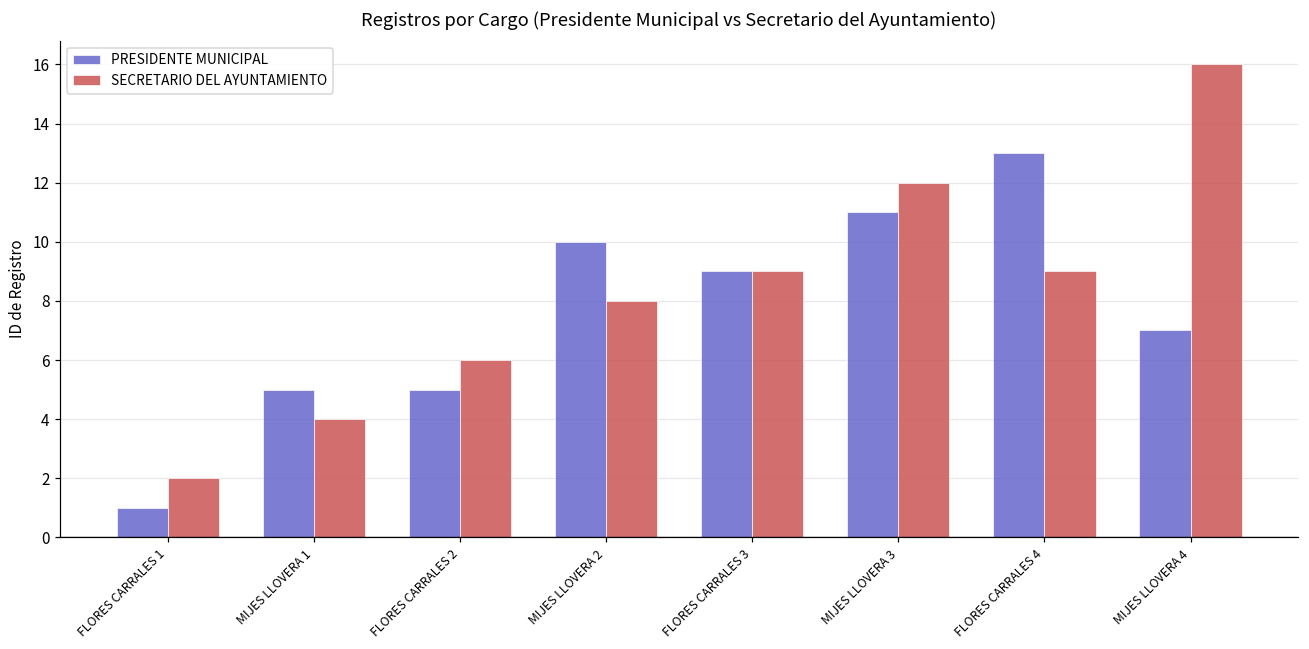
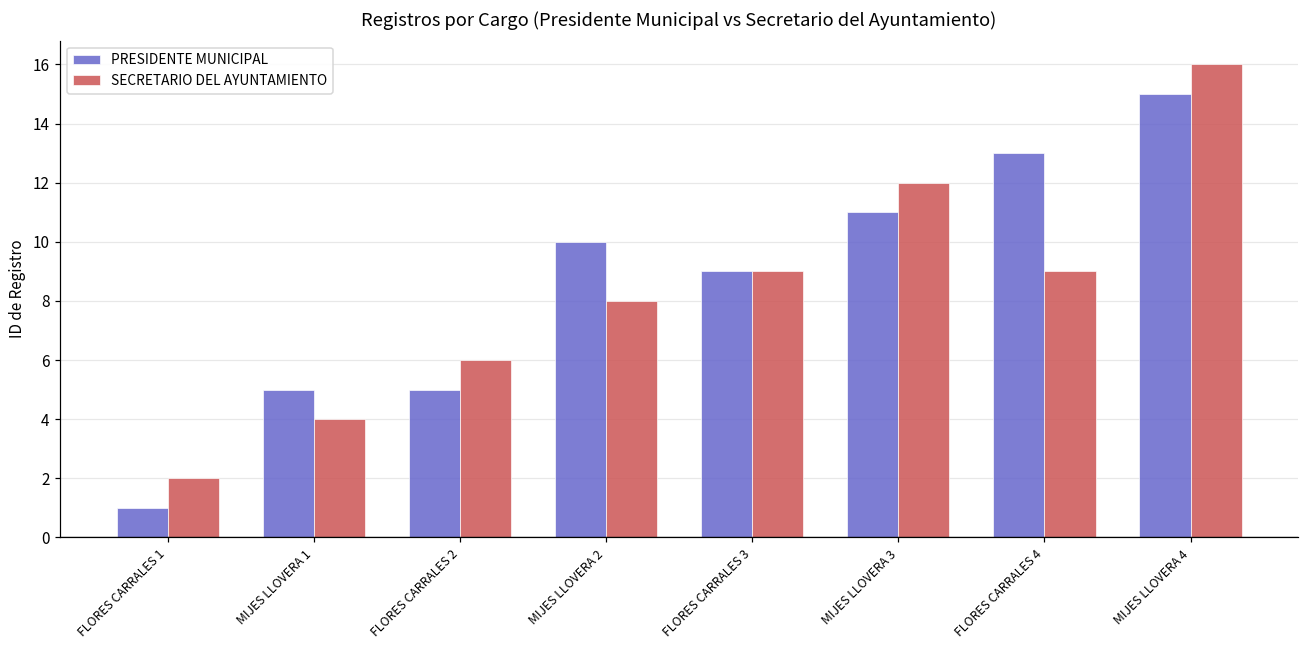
PRESIDENTE MUNICIPAL, MIJES LLOVERA 4: 7 -> 15
